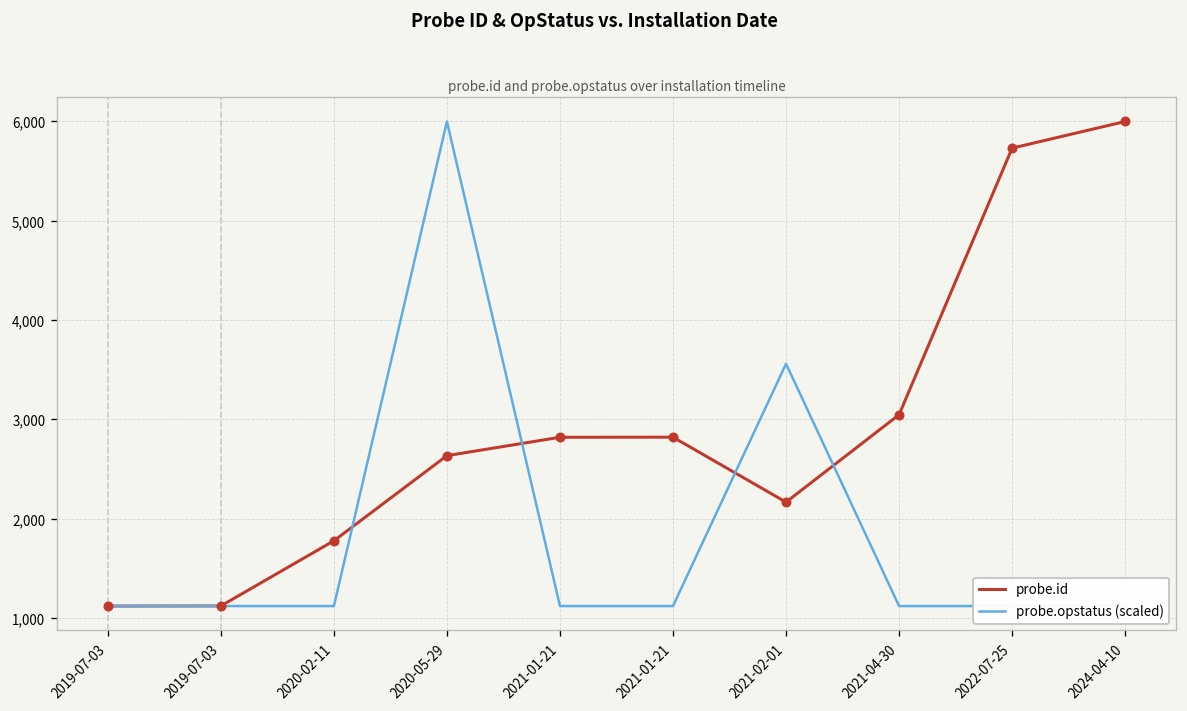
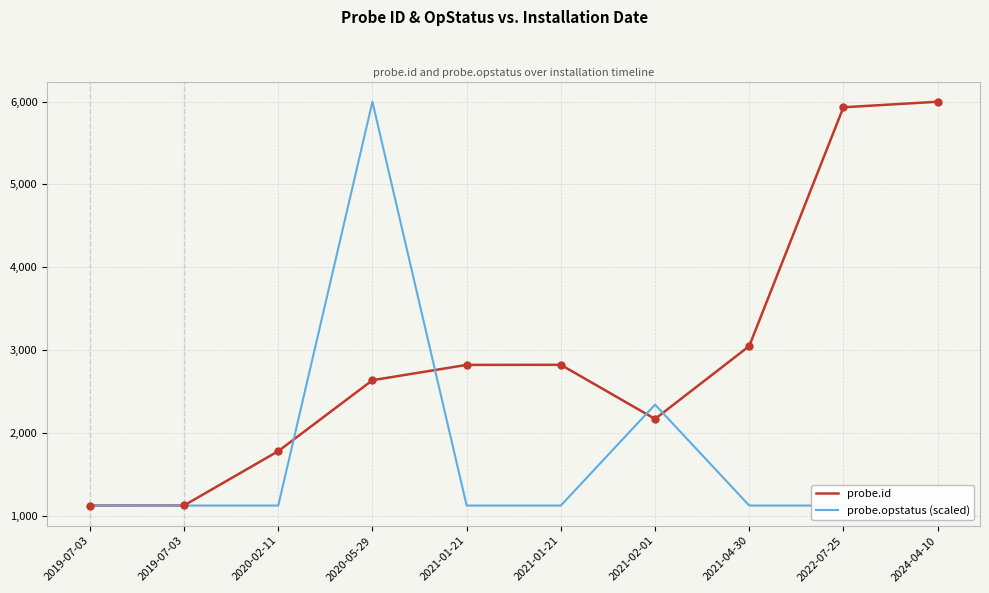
probe.opstatus (scaled), 2021-02-01: 3,600 -> 2,300
probe.id, 2022-07-25: 5,700 -> 5,900
